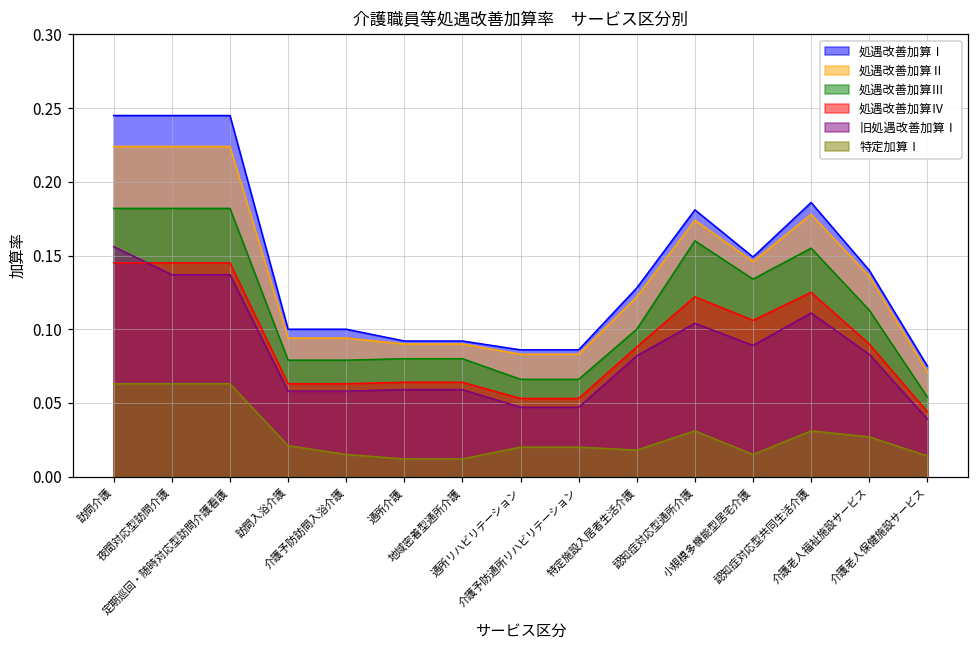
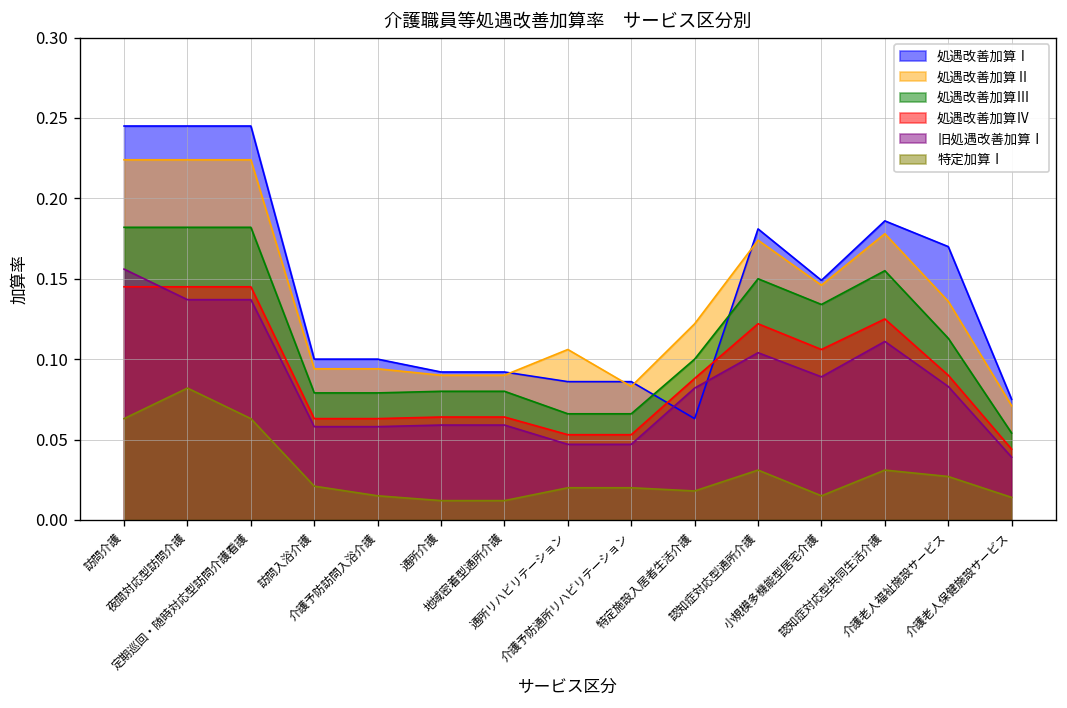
特定加算Ⅰ, 夜間対応型訪問介護: 0.063 -> 0.082
処遇改善加算Ⅱ, 通所リハビリテーション: 0.083 -> 0.106
処遇改善加算Ⅰ, 特定施設入居者生活介護: 0.128 -> 0.063
処遇改善加算Ⅲ, 認知症対応型通所介護: 0.16 -> 0.15
処遇改善加算Ⅰ, 介護老人福祉施設サービス: 0.14 -> 0.17
